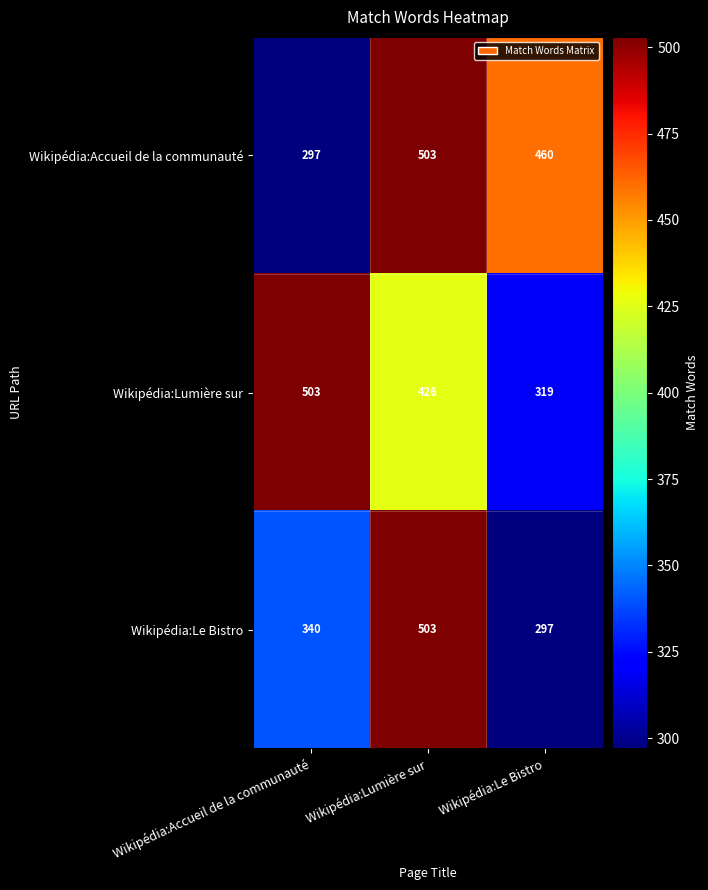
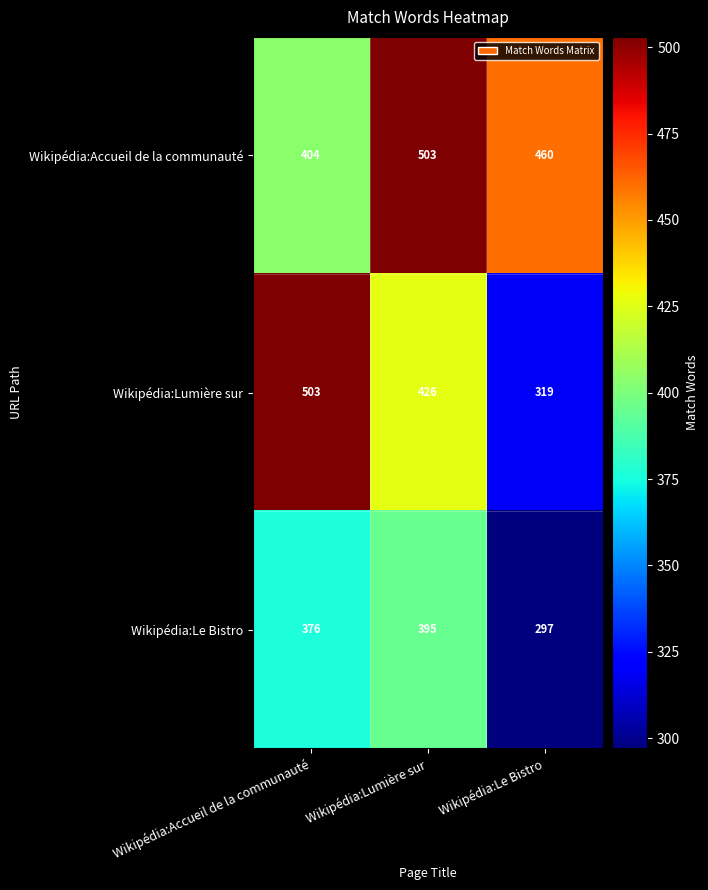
Wikipédia:Accueil de la communauté, Wikipédia:Accueil de la communauté: 297 -> 404
Wikipédia:Le Bistro, Wikipédia:Accueil de la communauté: 340 -> 376
Wikipédia:Le Bistro, Wikipédia:Lumière sur: 503 -> 395
